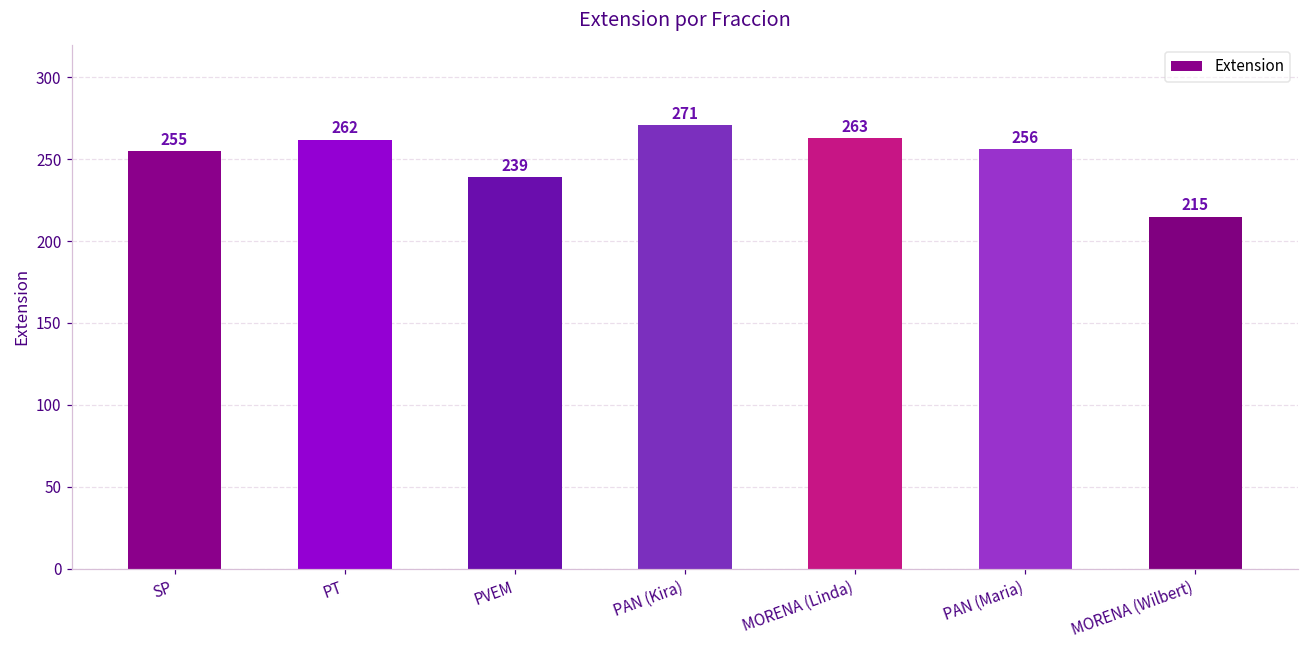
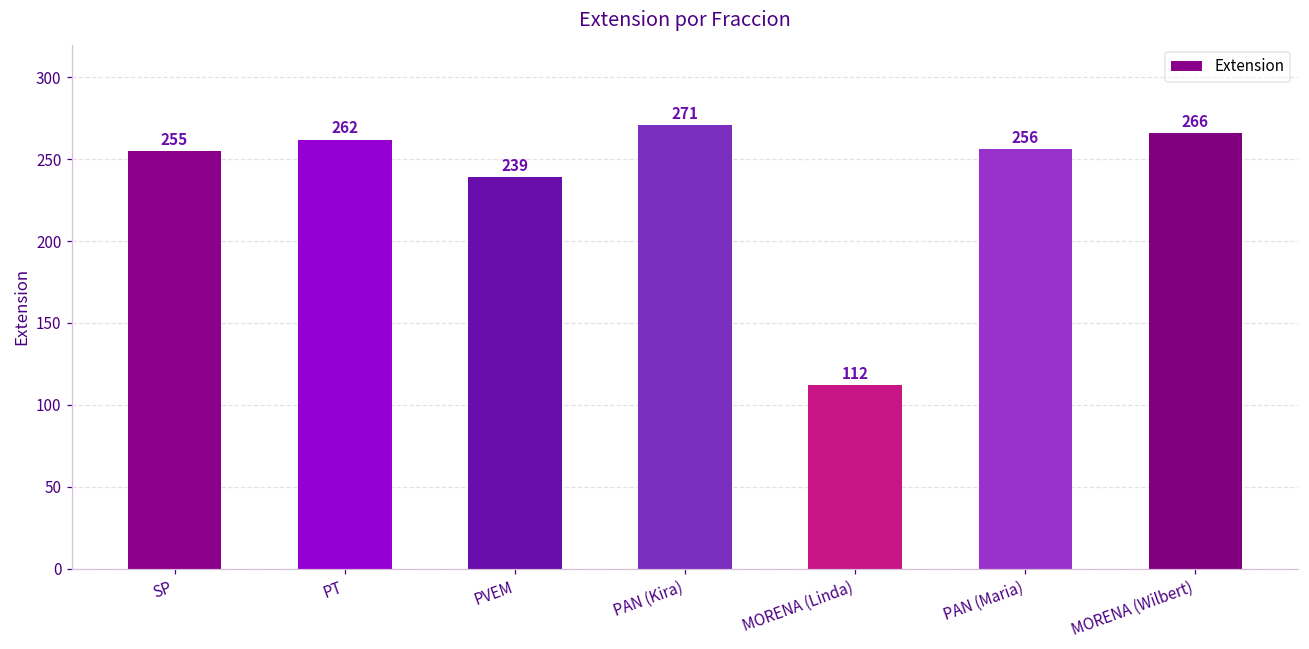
MORENA (Linda): 263 -> 112
MORENA (Wilbert): 215 -> 266
